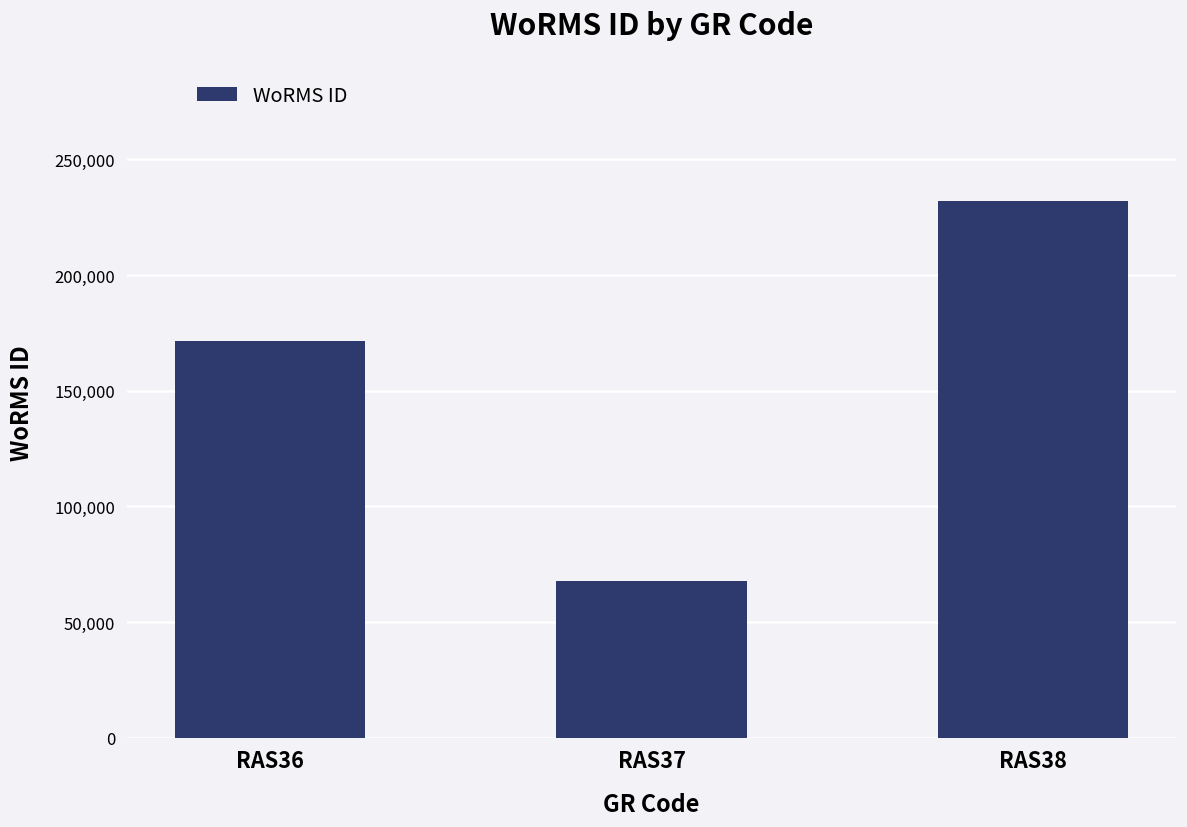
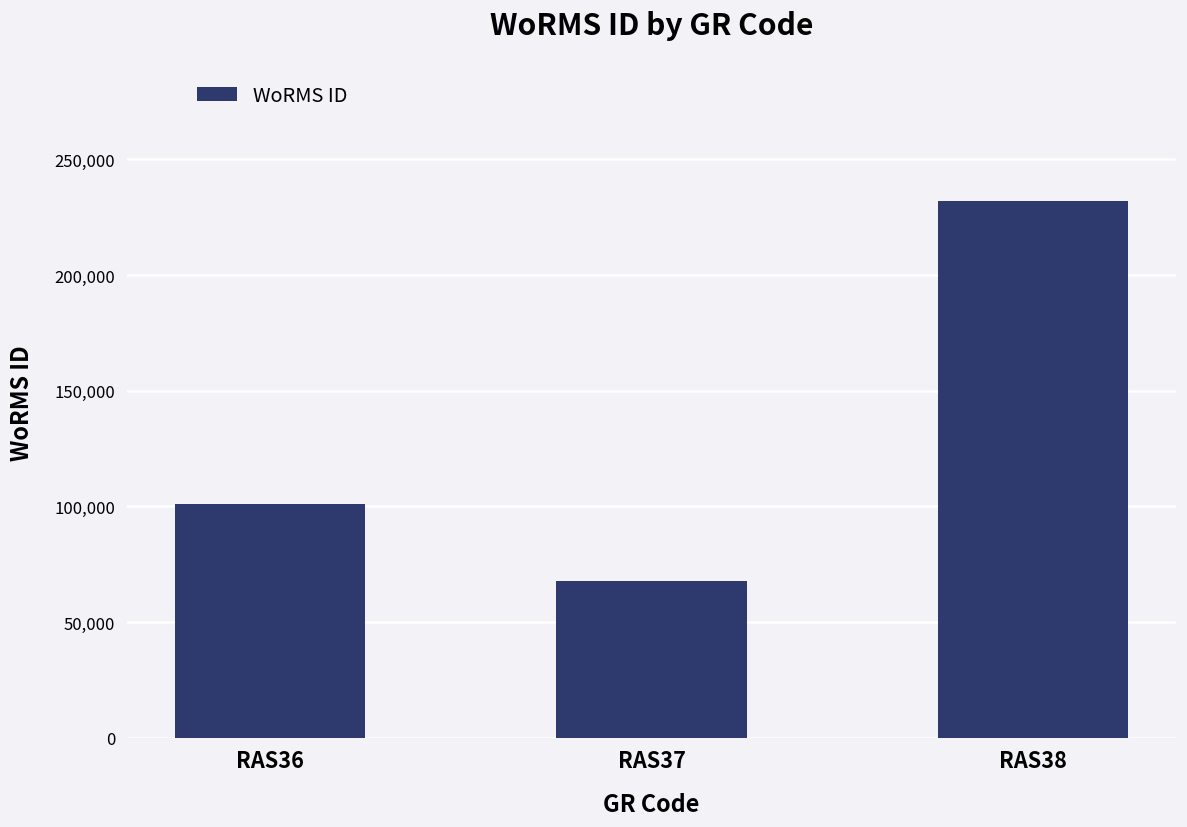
RAS36: 172,000 -> 101,000
